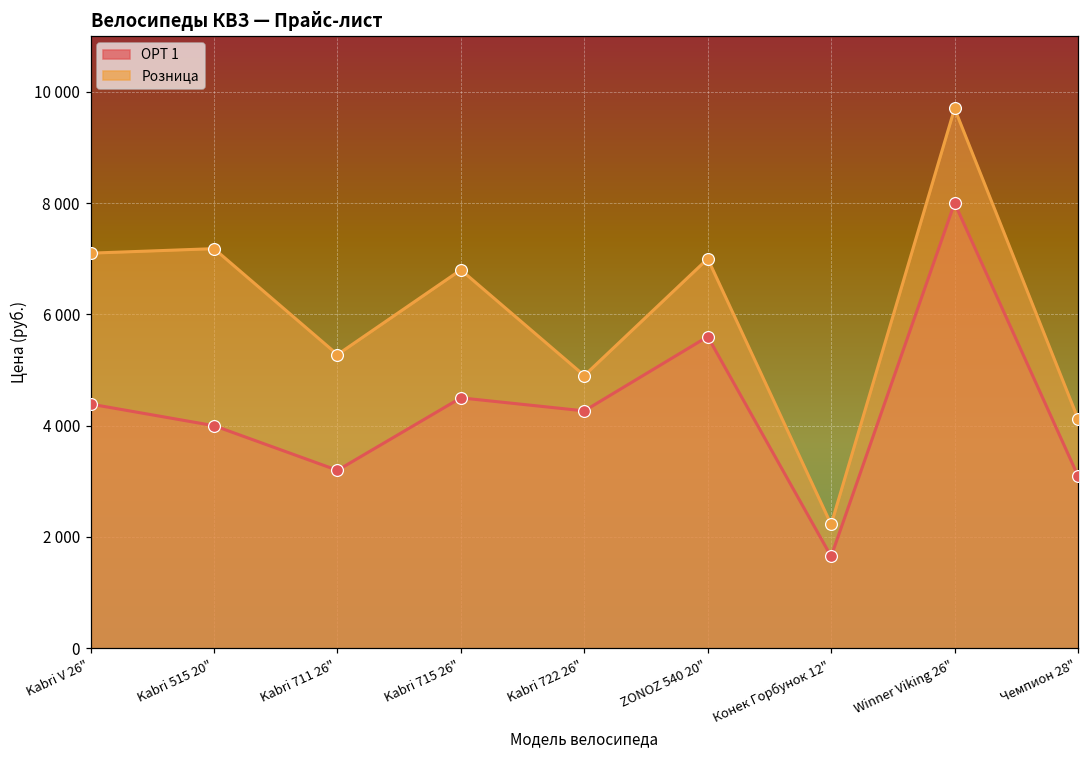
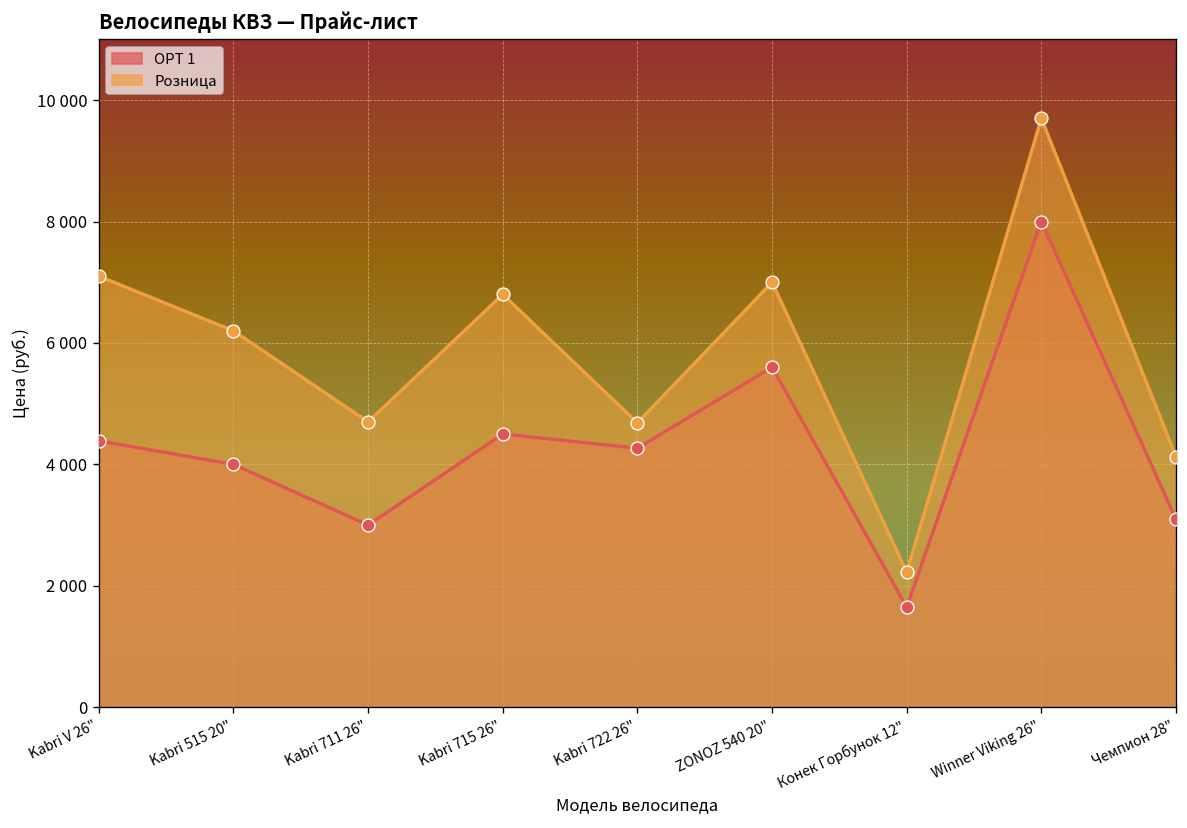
Розница, Kabri 515 20": 7200 -> 6200
OPT 1, Kabri 711 26": 3200 -> 3000
Розница, Kabri 711 26": 5300 -> 4700
Розница, Kabri 722 26": 4900 -> 4700
